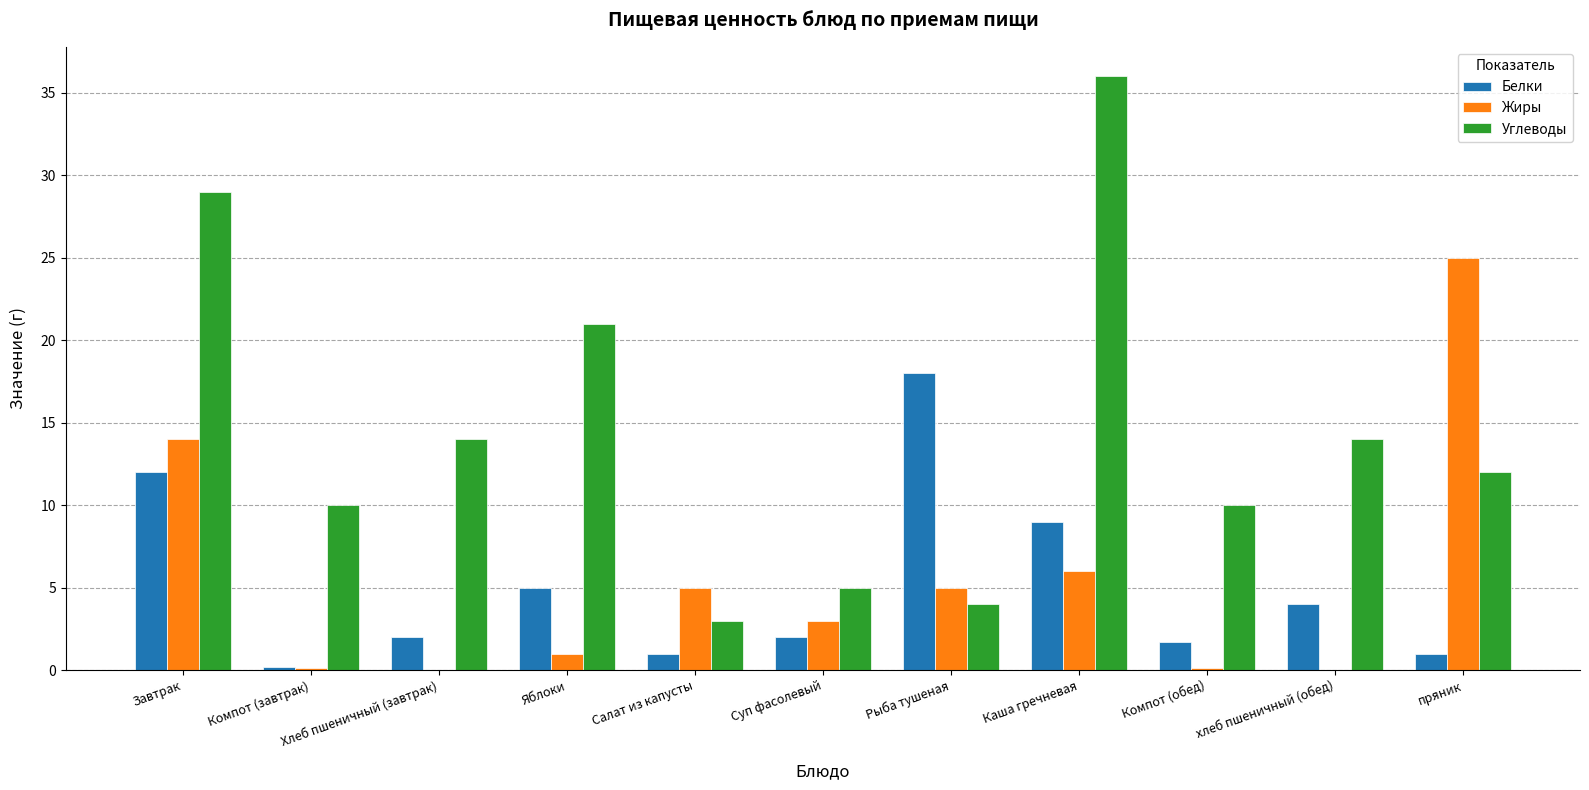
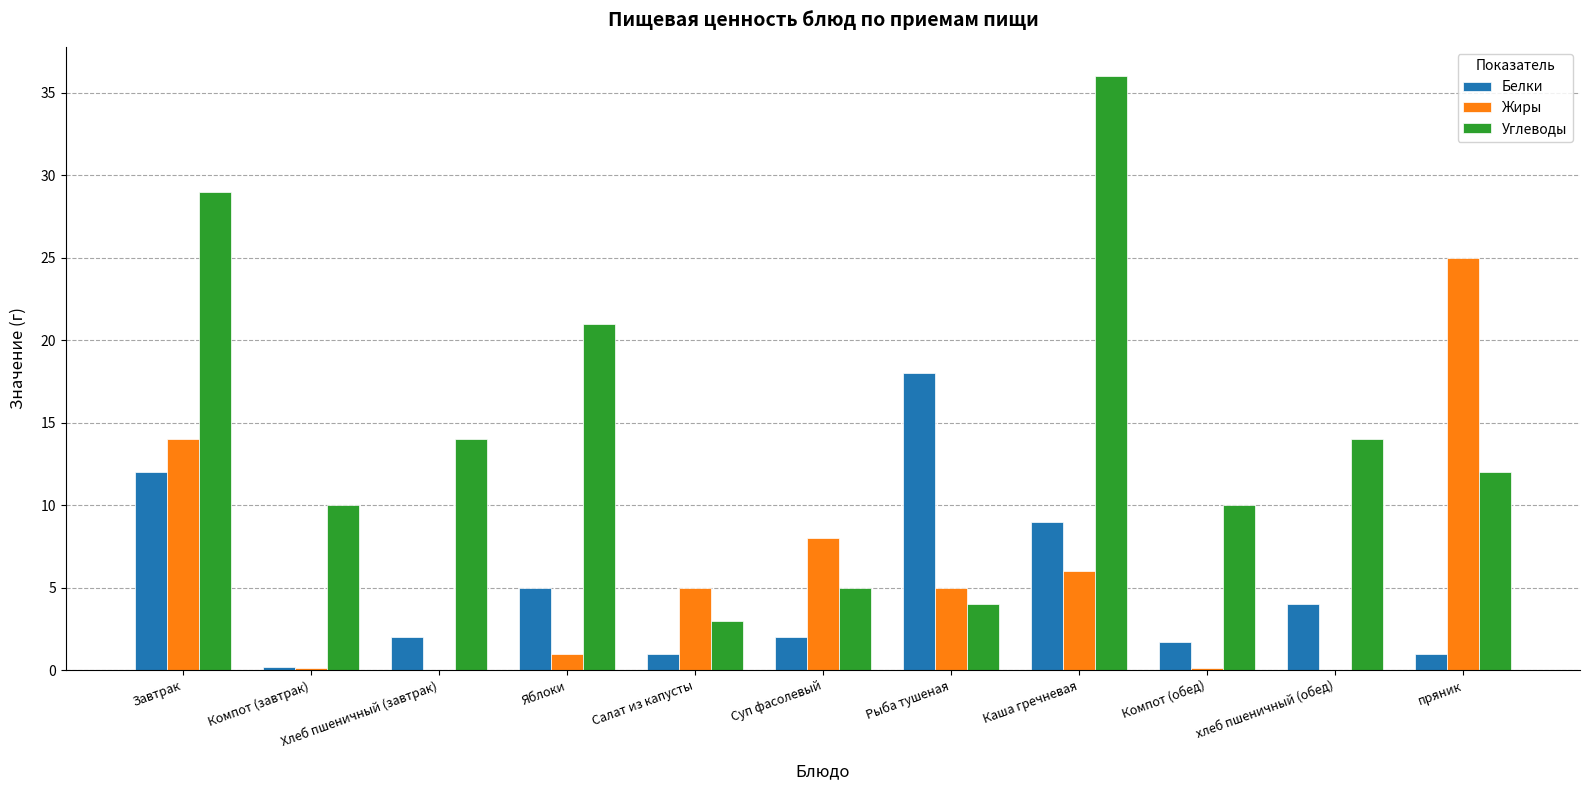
Жиры, Суп фасолевый: 3 -> 8
